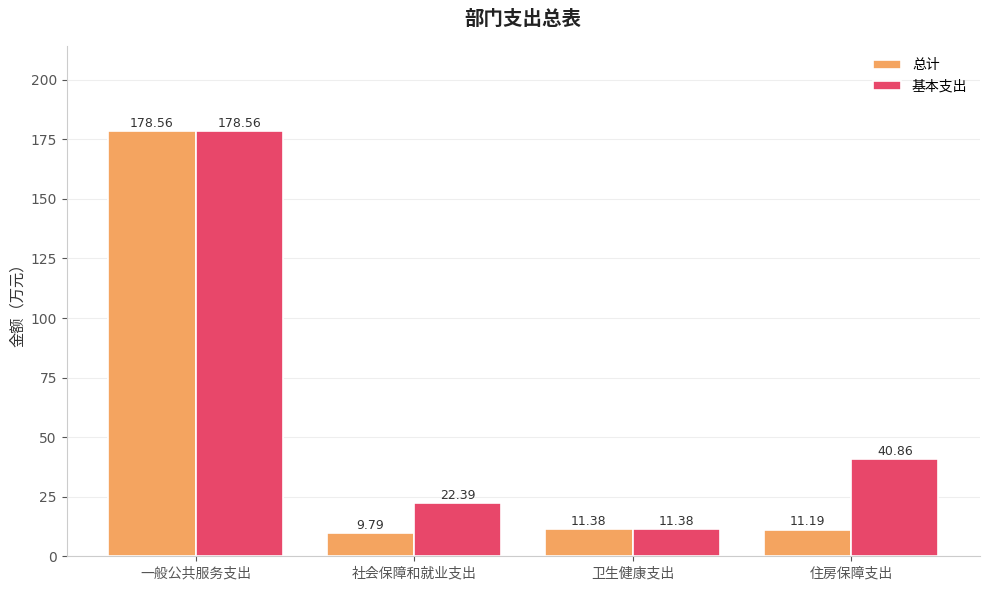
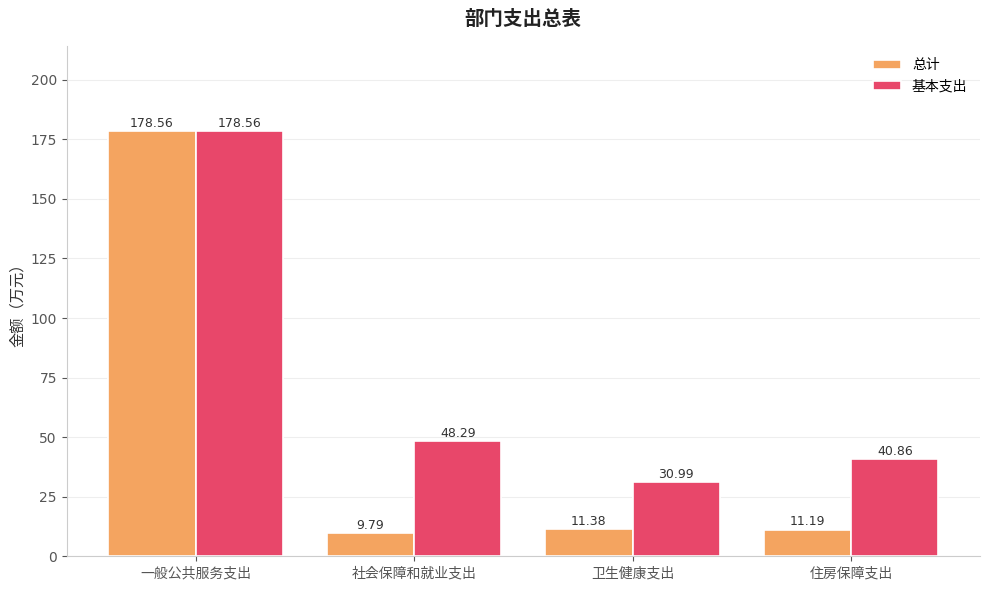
基本支出, 社会保障和就业支出: 22.39 -> 48.29
基本支出, 卫生健康支出: 11.38 -> 30.99
